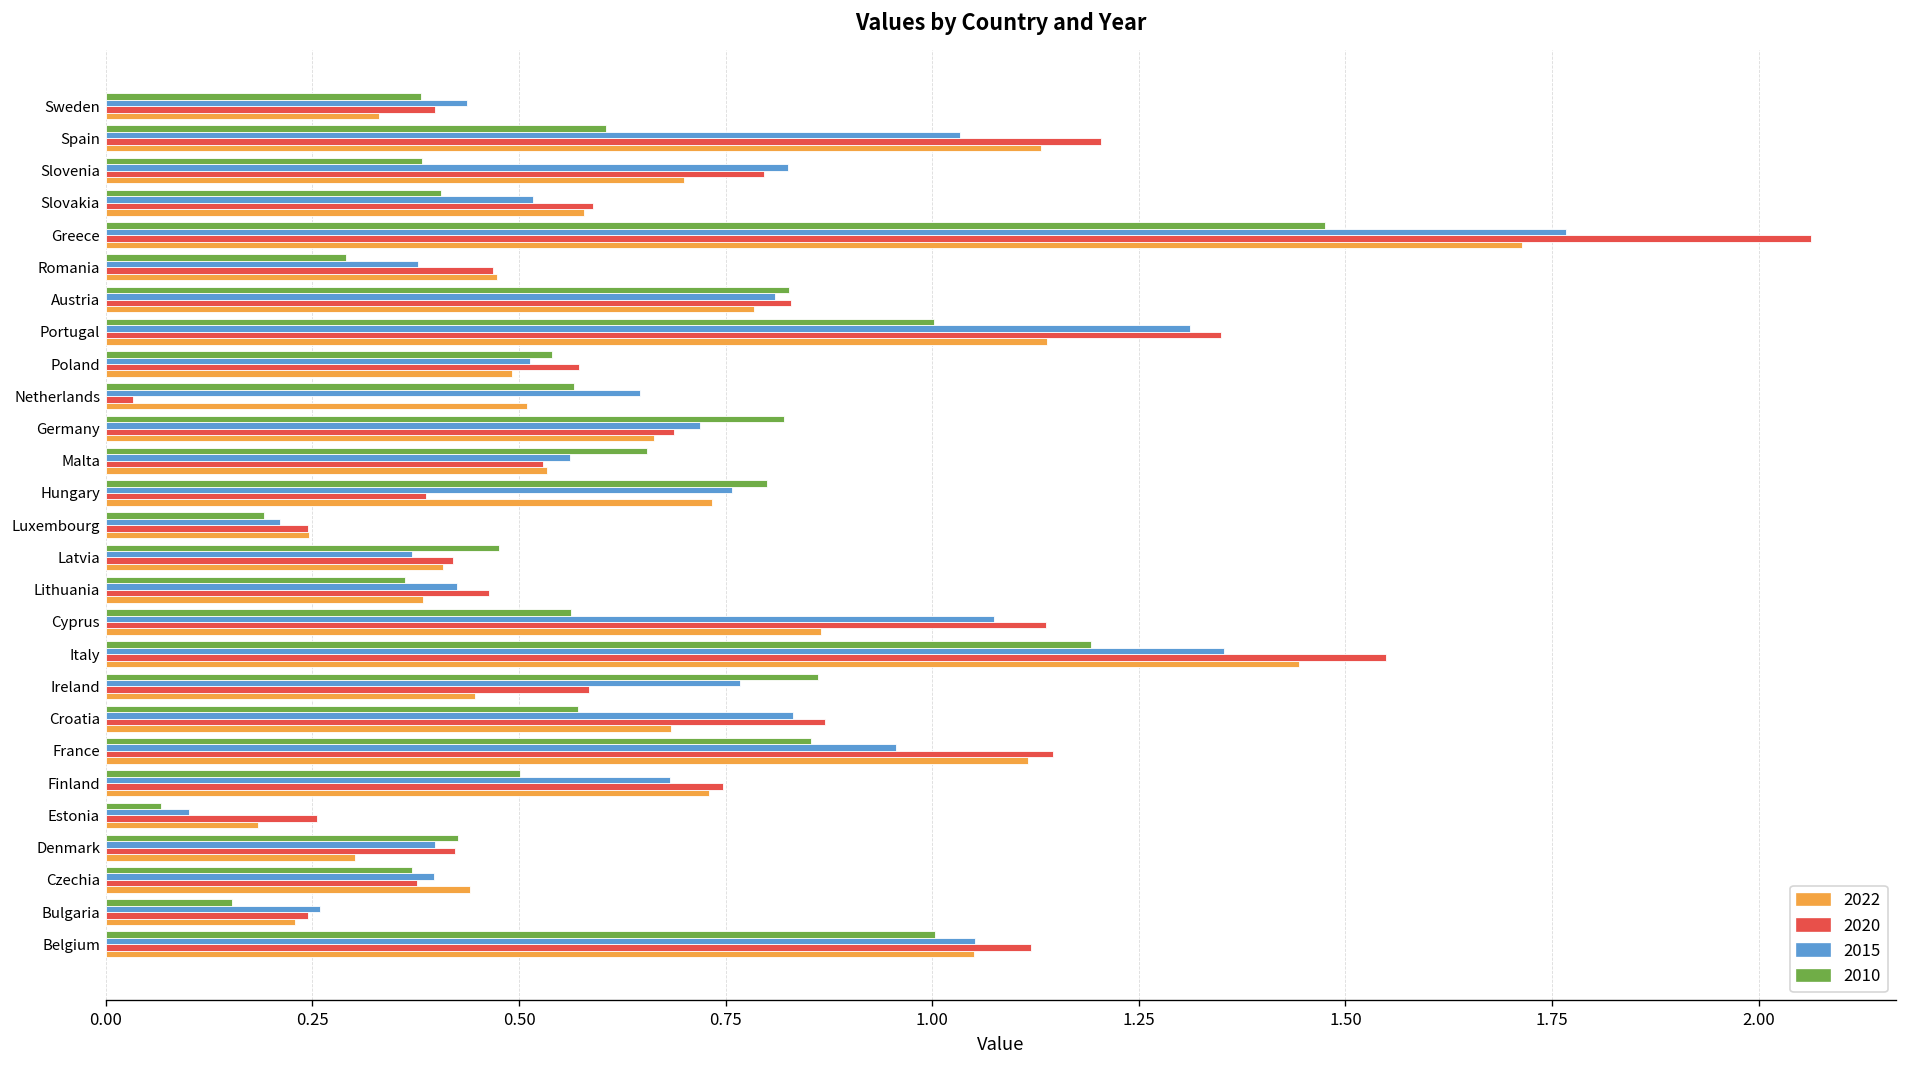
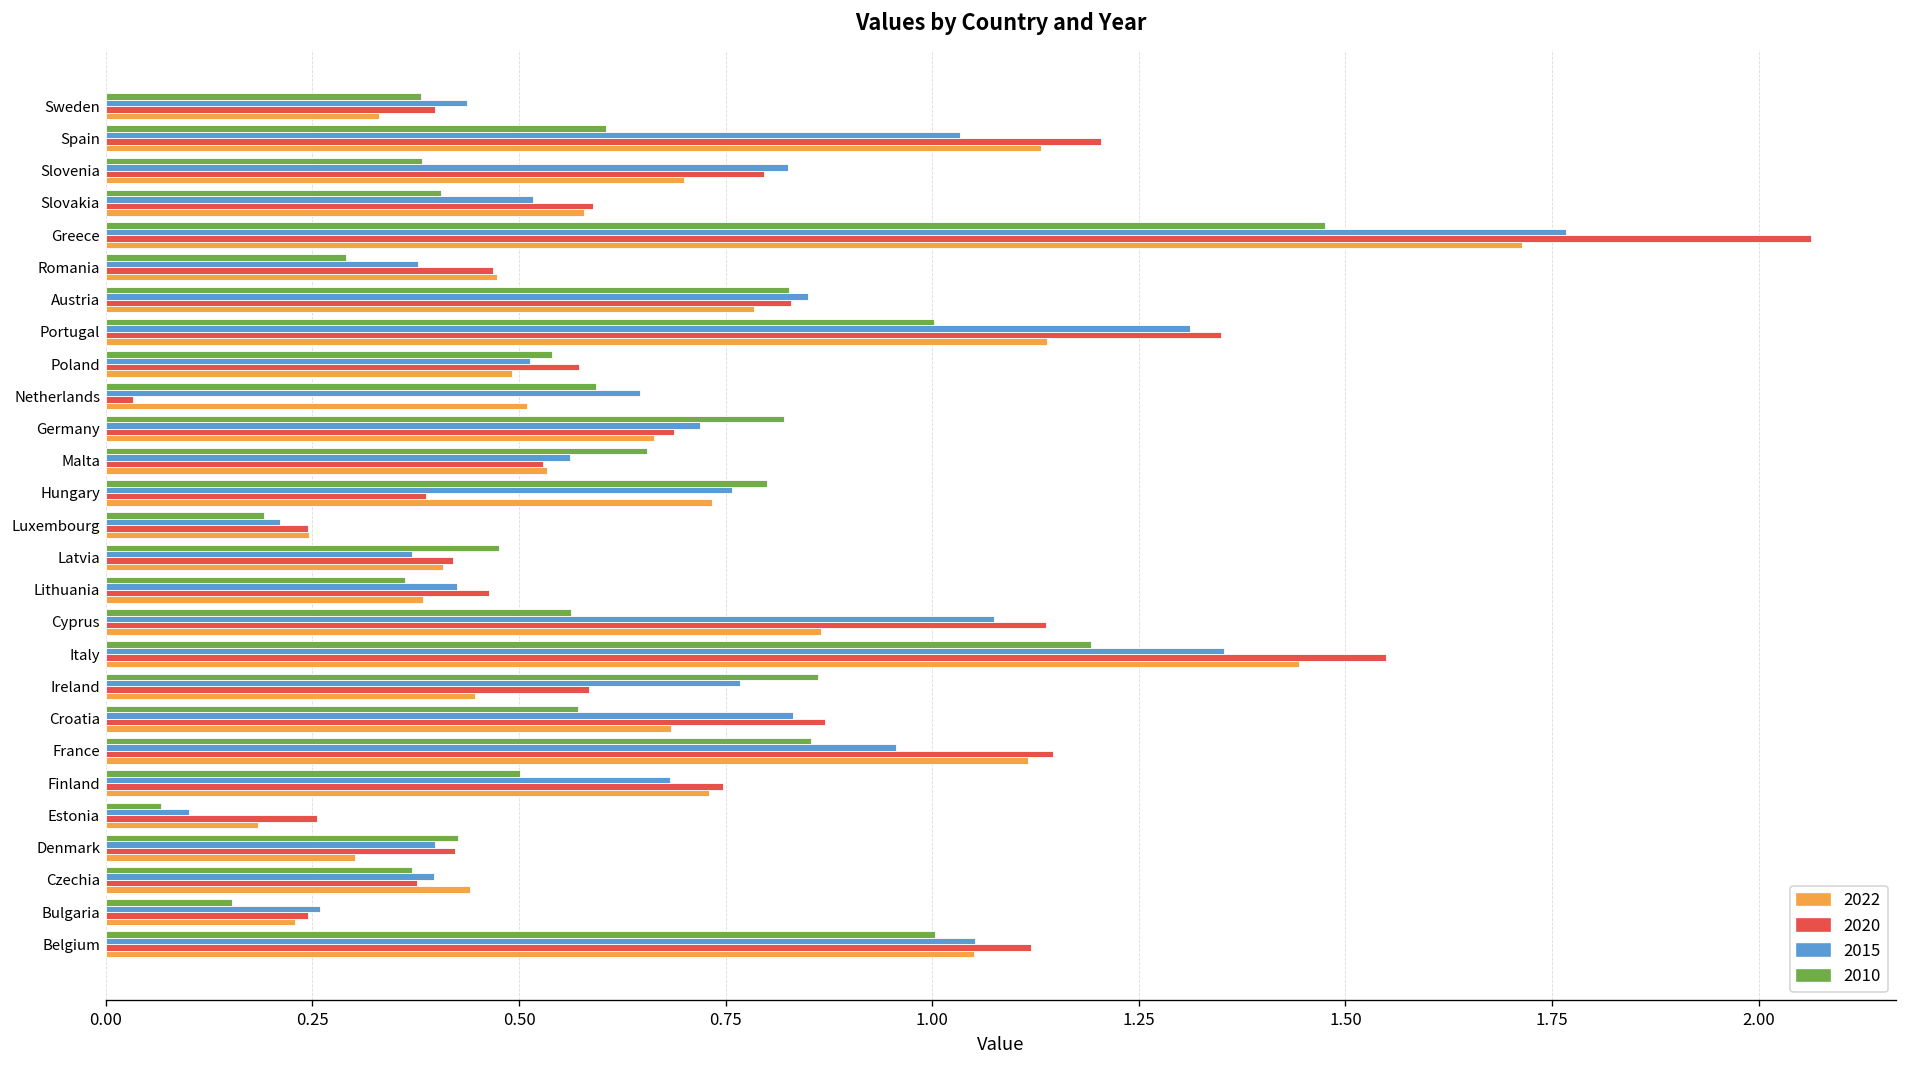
2015, Austria: 0.81 -> 0.85
2010, Netherlands: 0.57 -> 0.59
